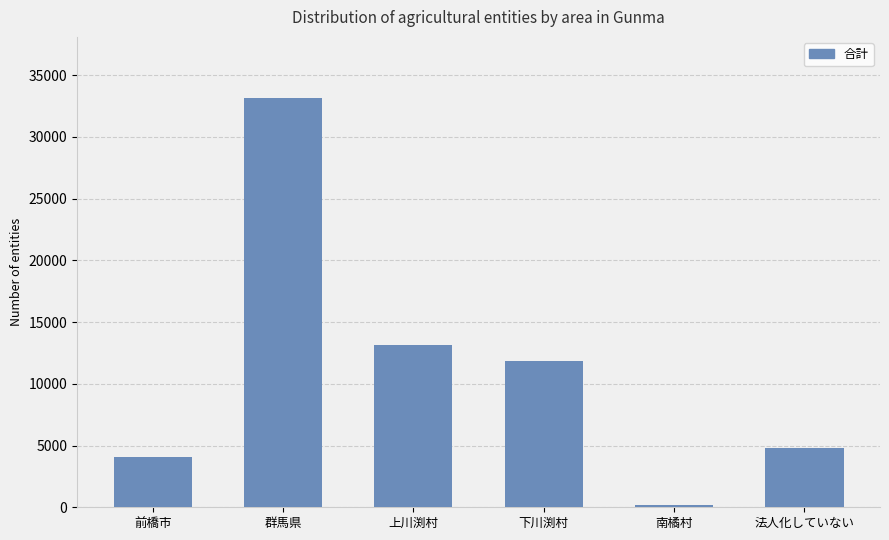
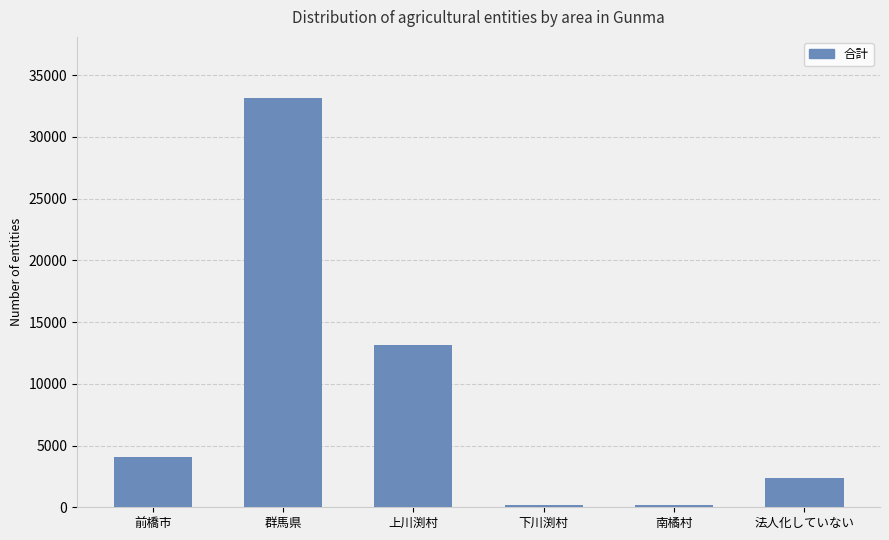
下川渕村: 11800 -> 200
法人化していない: 4800 -> 2400
